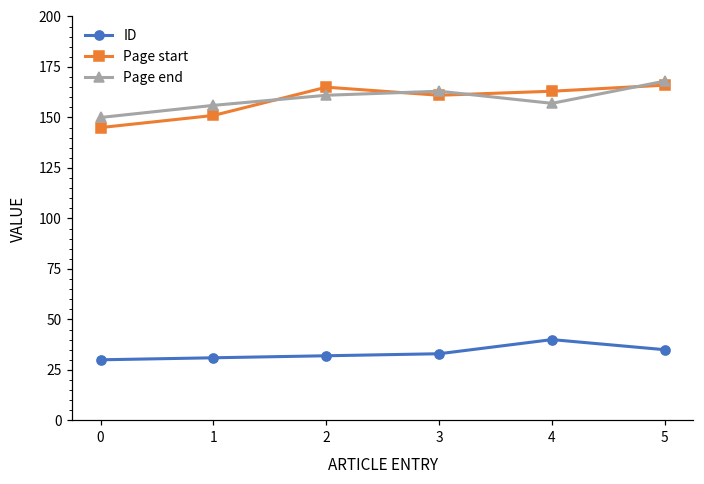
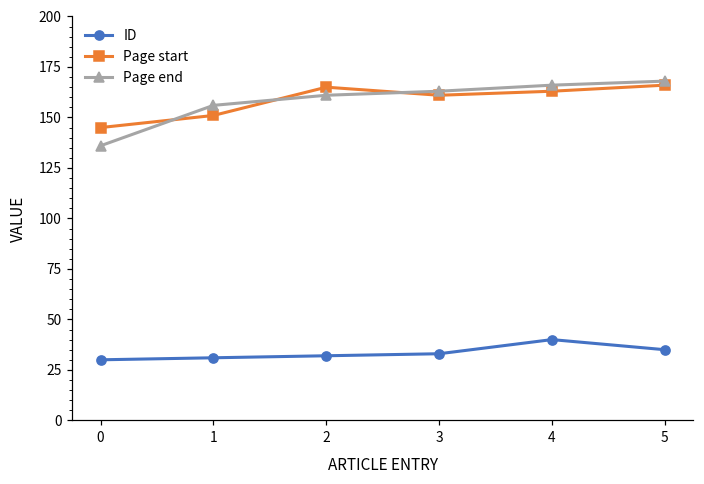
Page end, 0: 150 -> 136
Page end, 4: 157 -> 166
